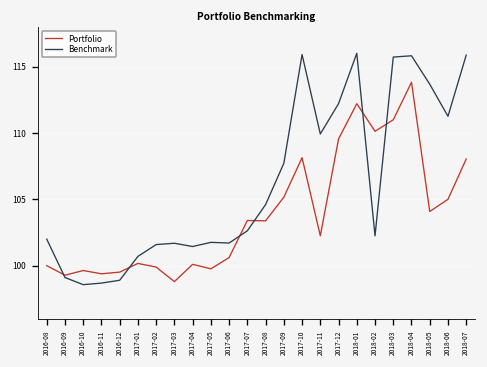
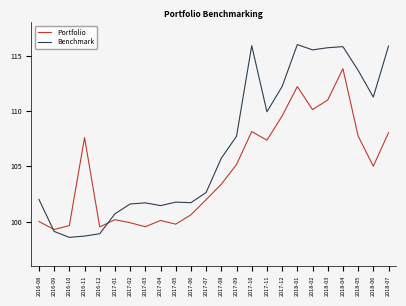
Portfolio, 2016-11: 99.4 -> 107.6
Portfolio, 2017-03: 98.8 -> 99.5
Portfolio, 2017-07: 103.4 -> 102.0
Benchmark, 2017-08: 104.6 -> 105.7
Portfolio, 2017-11: 102.2 -> 107.4
Benchmark, 2018-02: 102.2 -> 115.5
Portfolio, 2018-05: 104.1 -> 107.7
